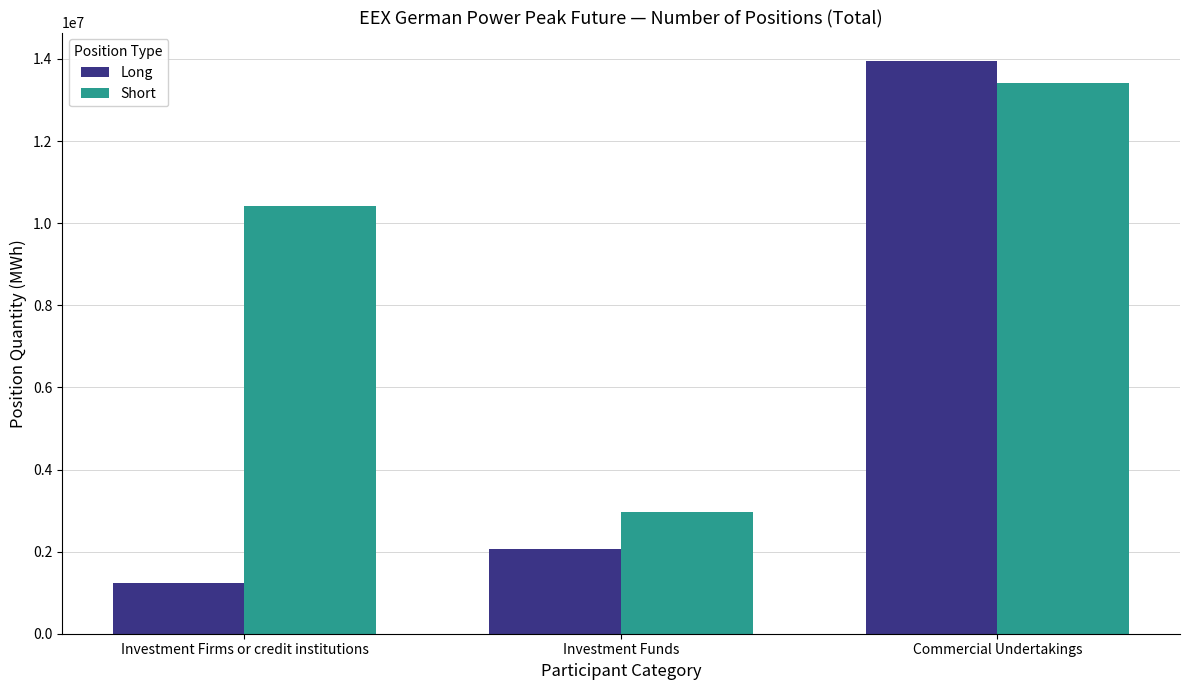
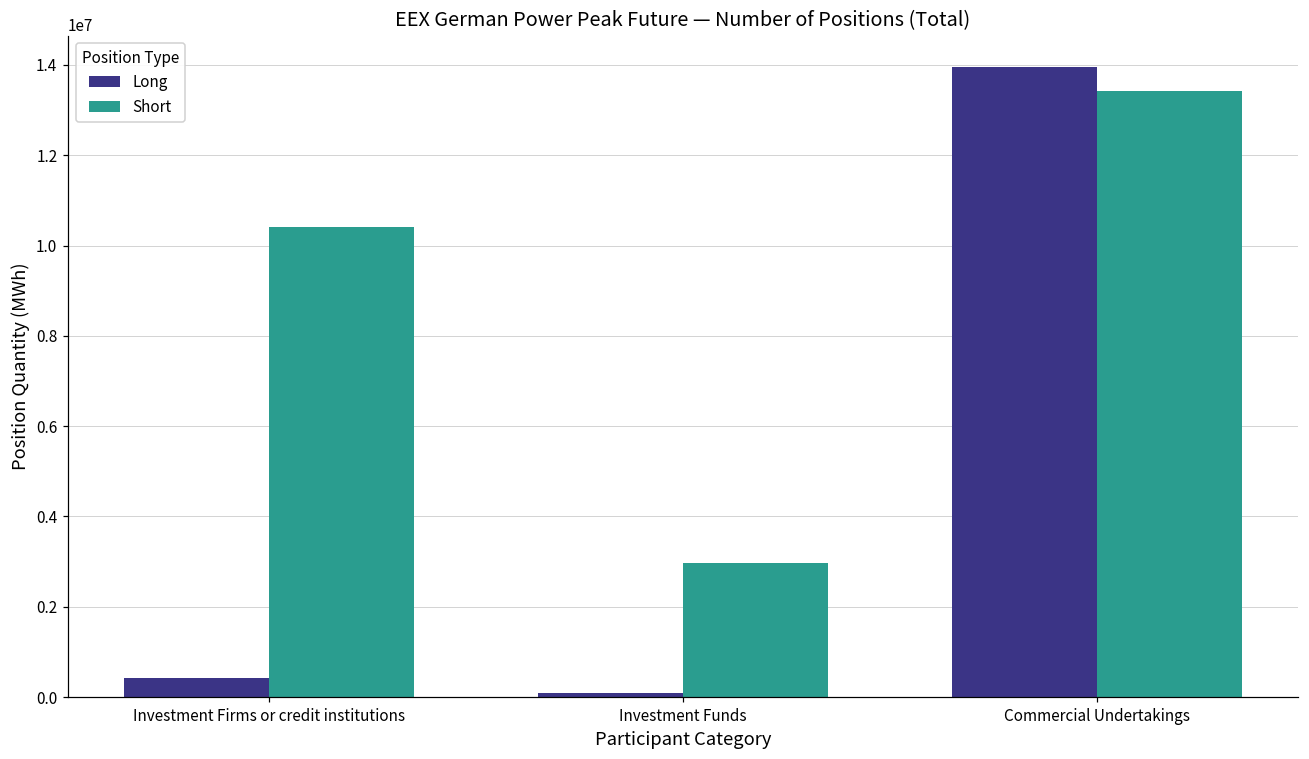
Long, Investment Firms or credit institutions: 1200000 -> 400000
Long, Investment Funds: 2100000 -> 100000
